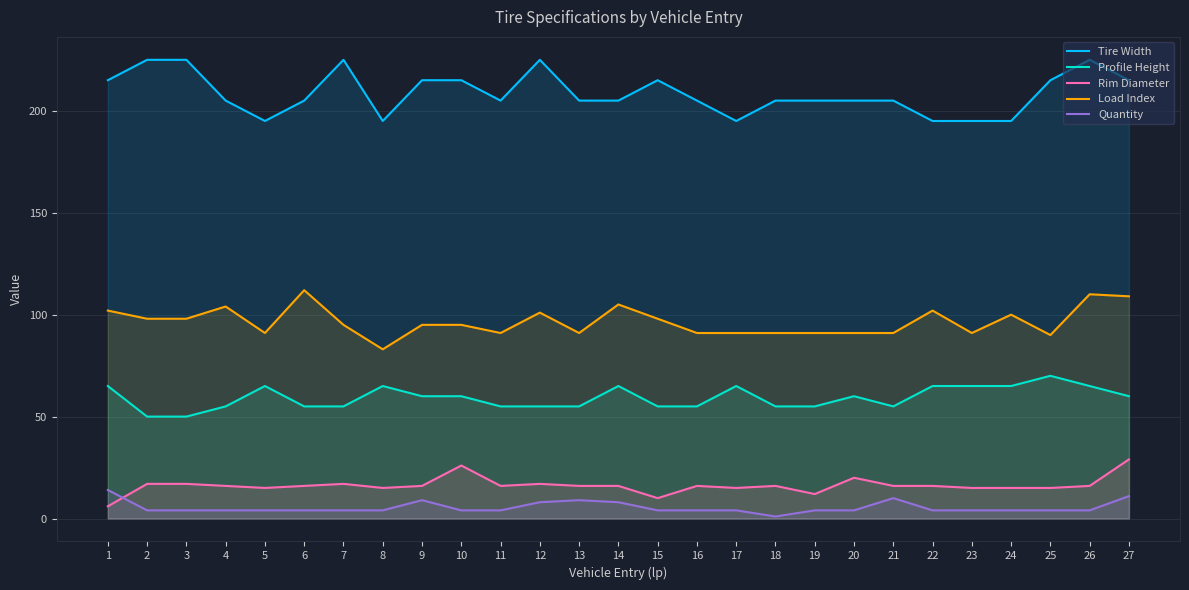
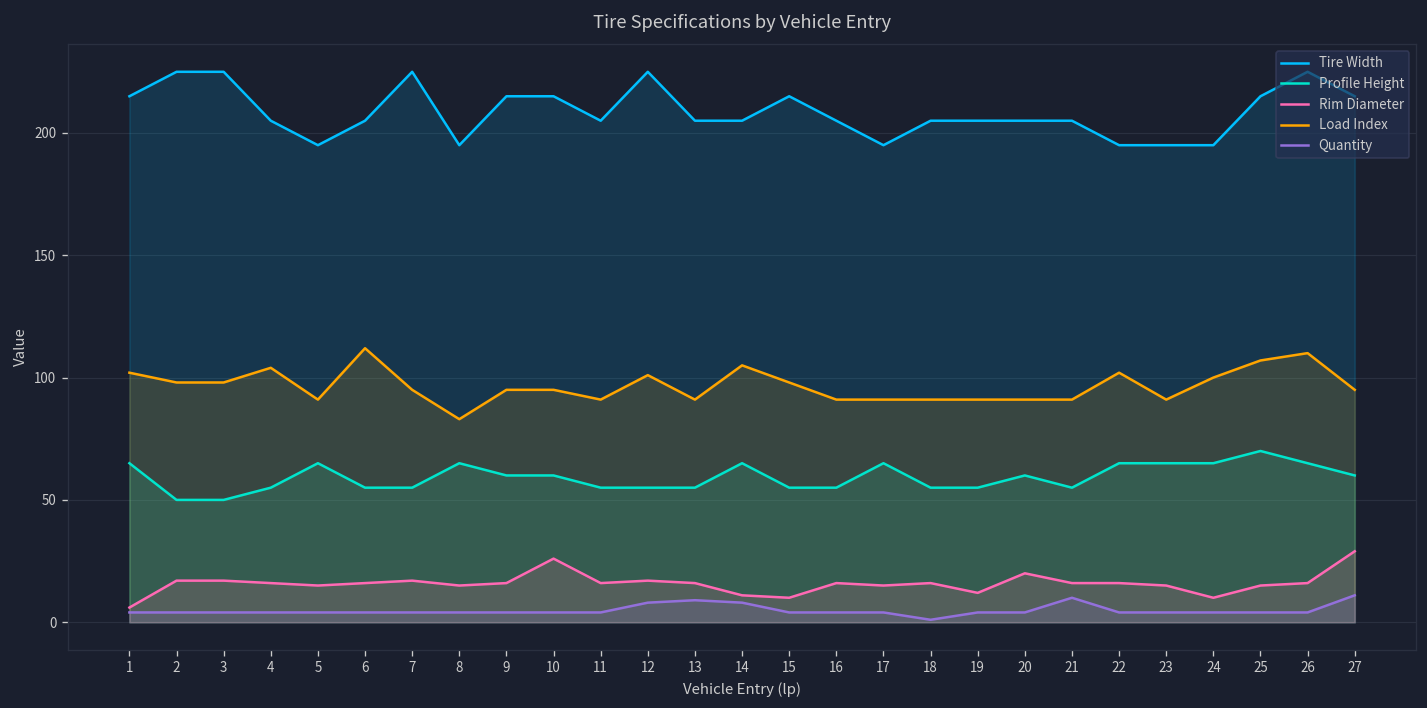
Quantity, 1: 14 -> 4
Quantity, 9: 9 -> 4
Rim Diameter, 14: 16 -> 11
Rim Diameter, 24: 15 -> 10
Load Index, 25: 90 -> 107
Load Index, 27: 109 -> 95
